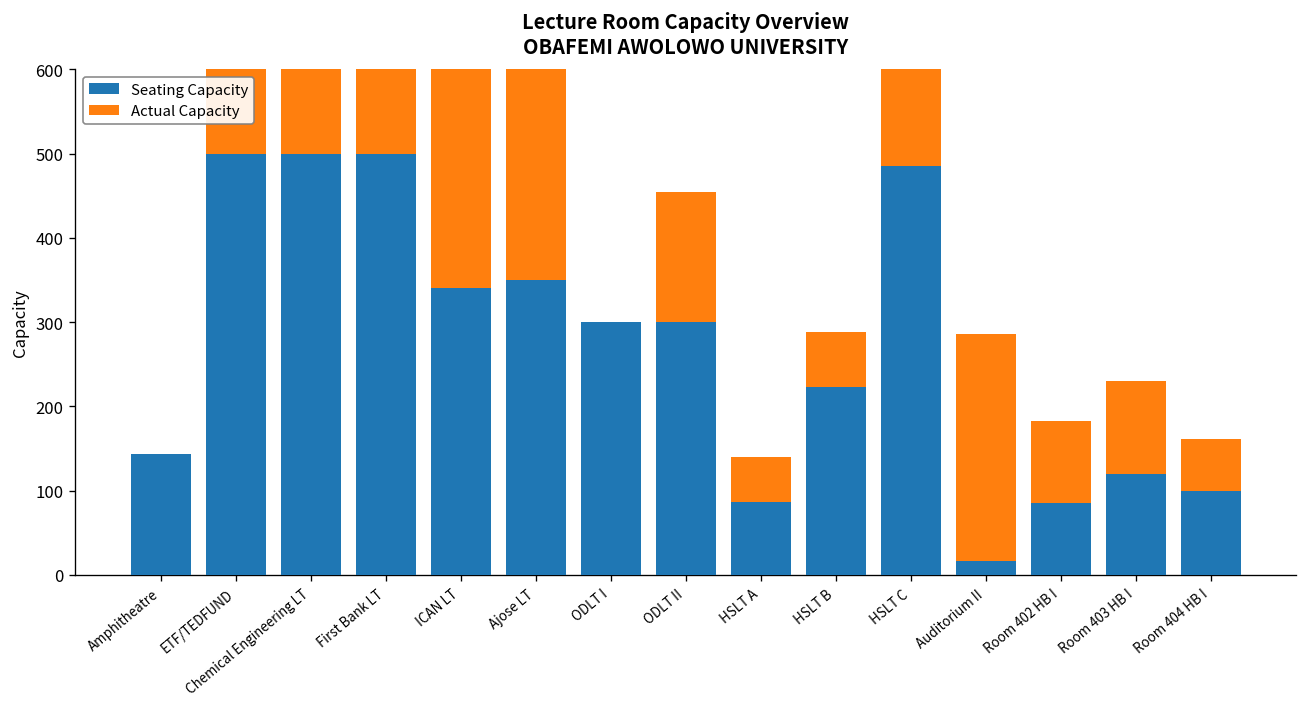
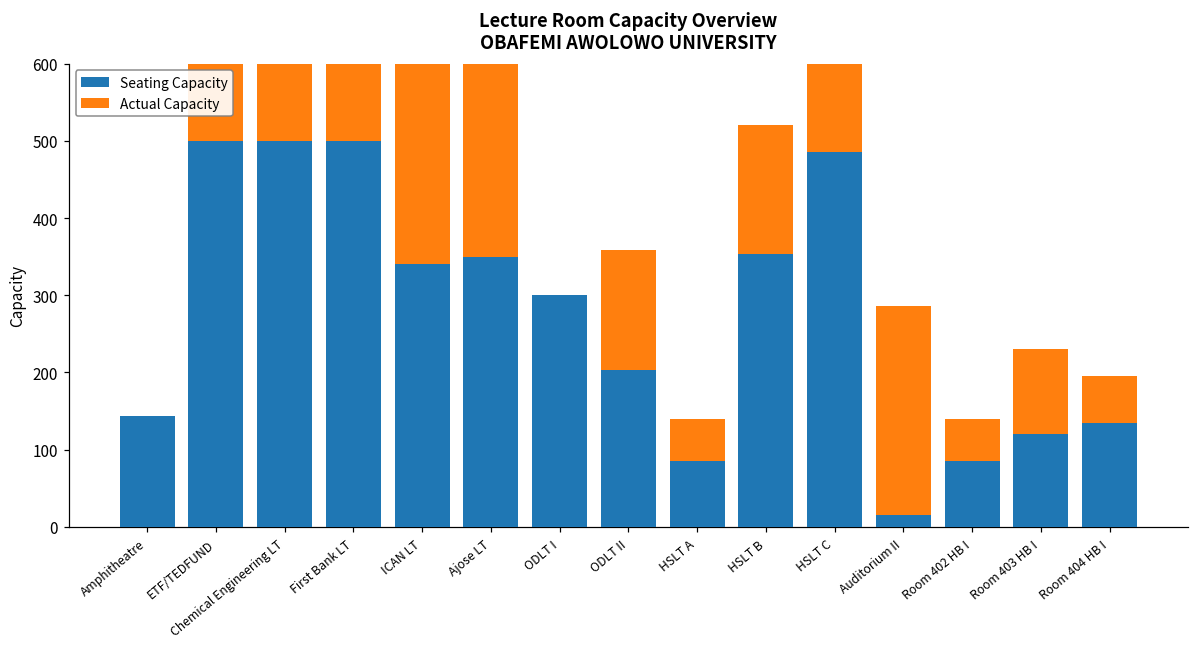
Seating Capacity, ODLT II: 300 -> 200
Seating Capacity, HSLT B: 220 -> 350
Actual Capacity, HSLT B: 70 -> 170
Actual Capacity, Room 402 HB I: 100 -> 60
Seating Capacity, Room 404 HB I: 100 -> 140
